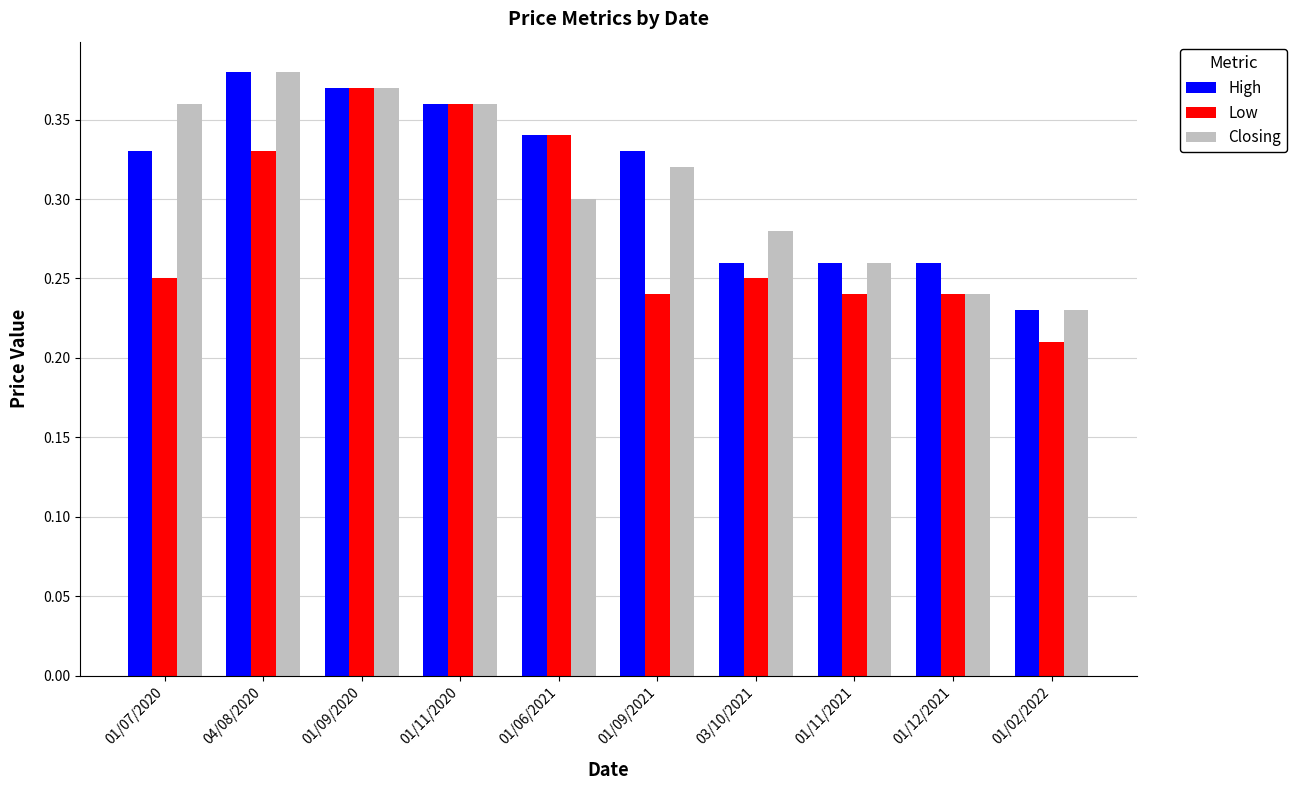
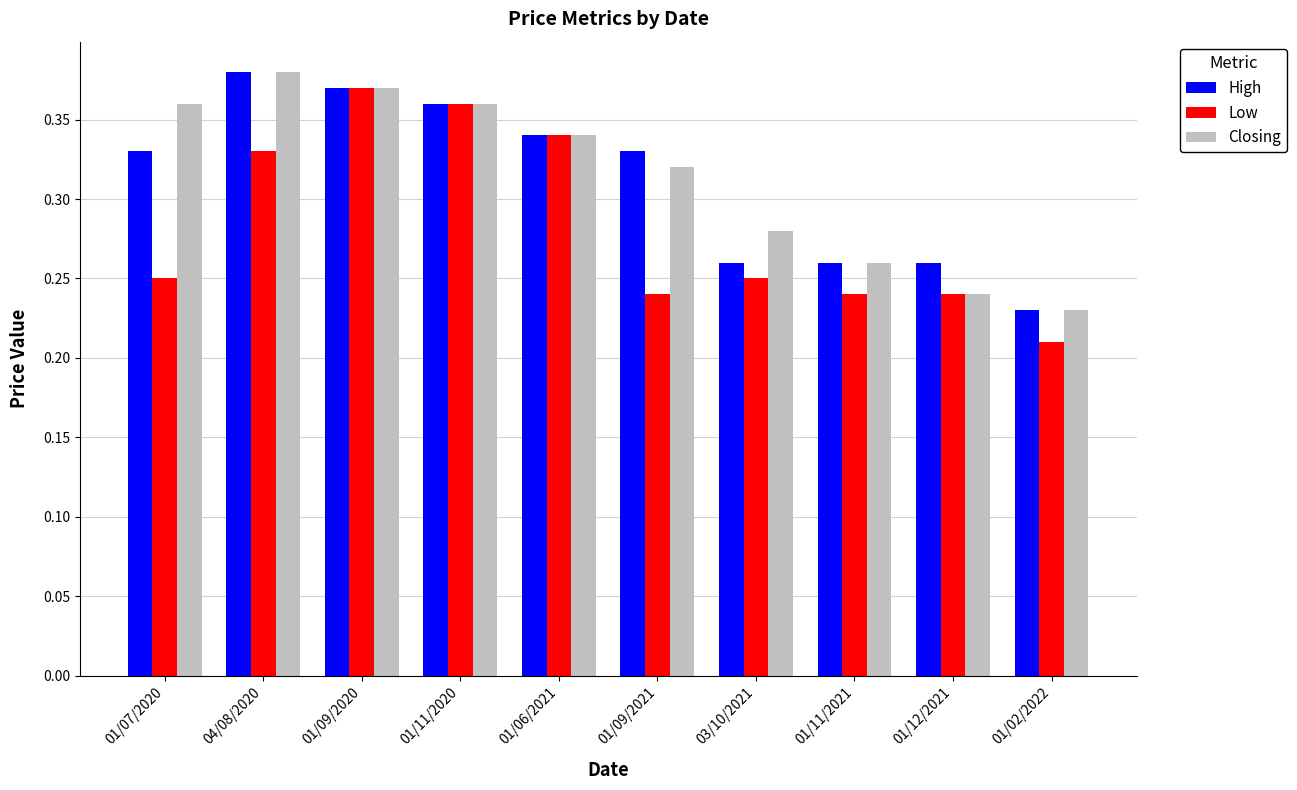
Closing, 01/06/2021: 0.30 -> 0.34
